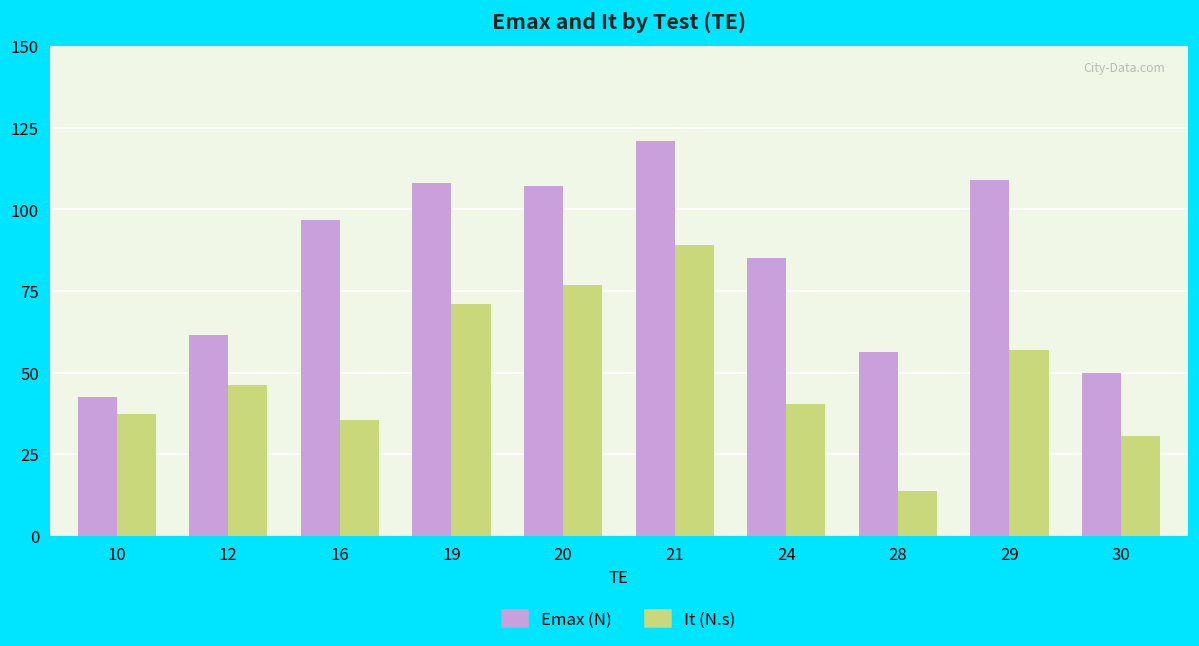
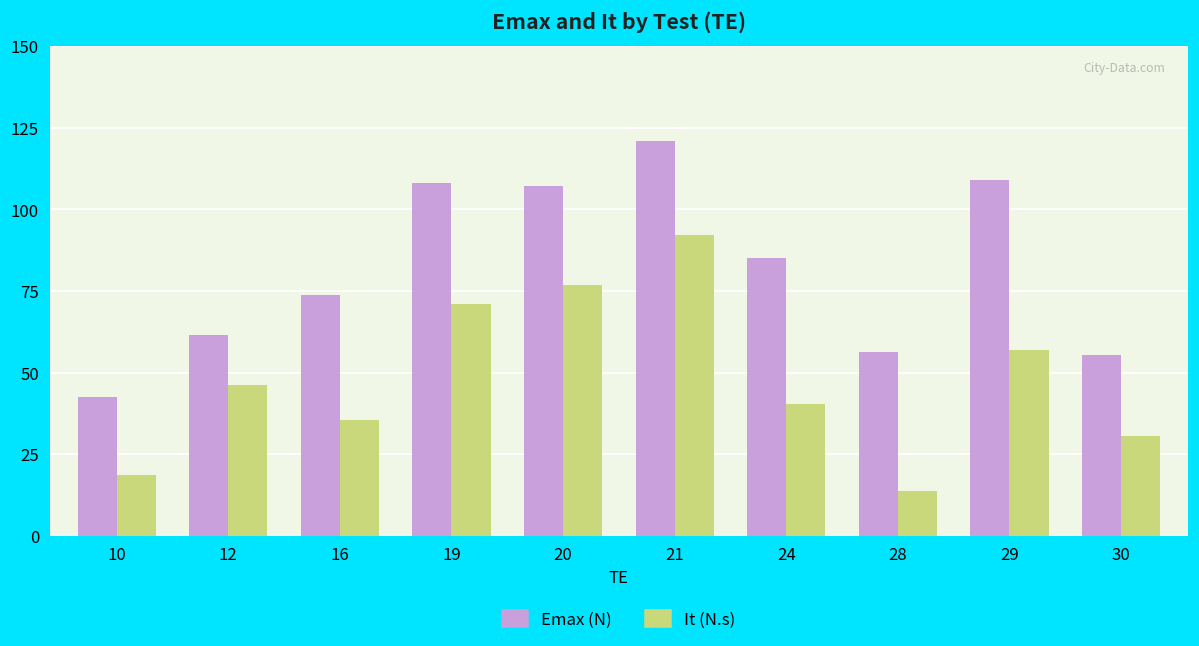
It (N.s), 10: 37 -> 19
Emax (N), 16: 97 -> 74
It (N.s), 21: 89 -> 92
Emax (N), 30: 50 -> 55
